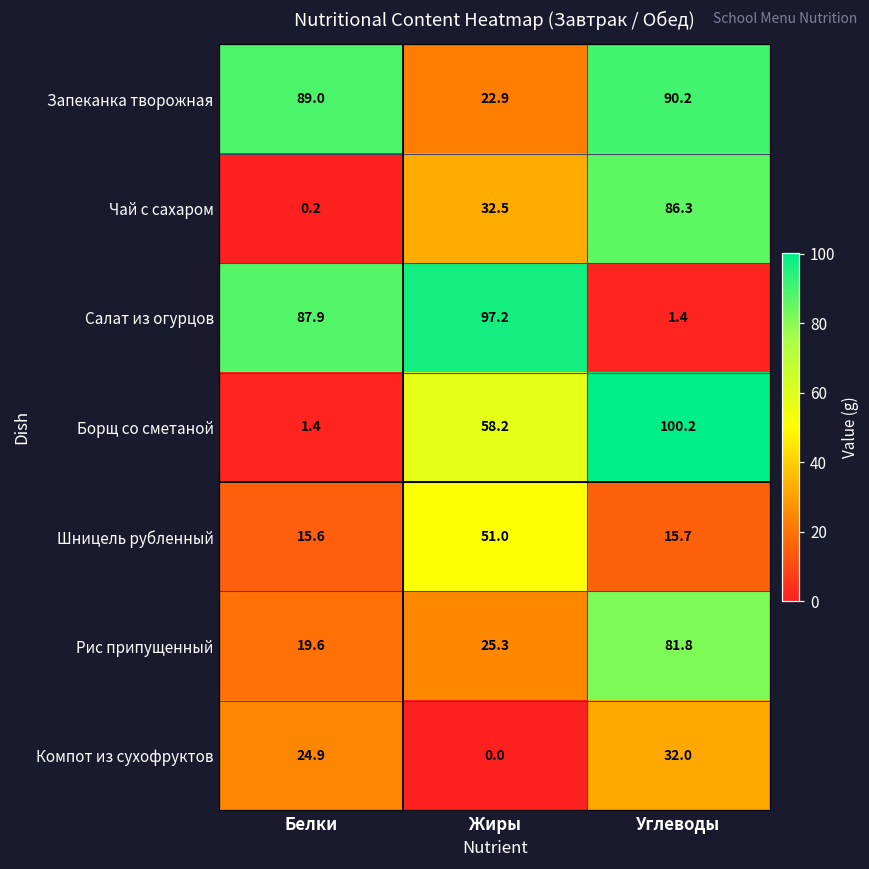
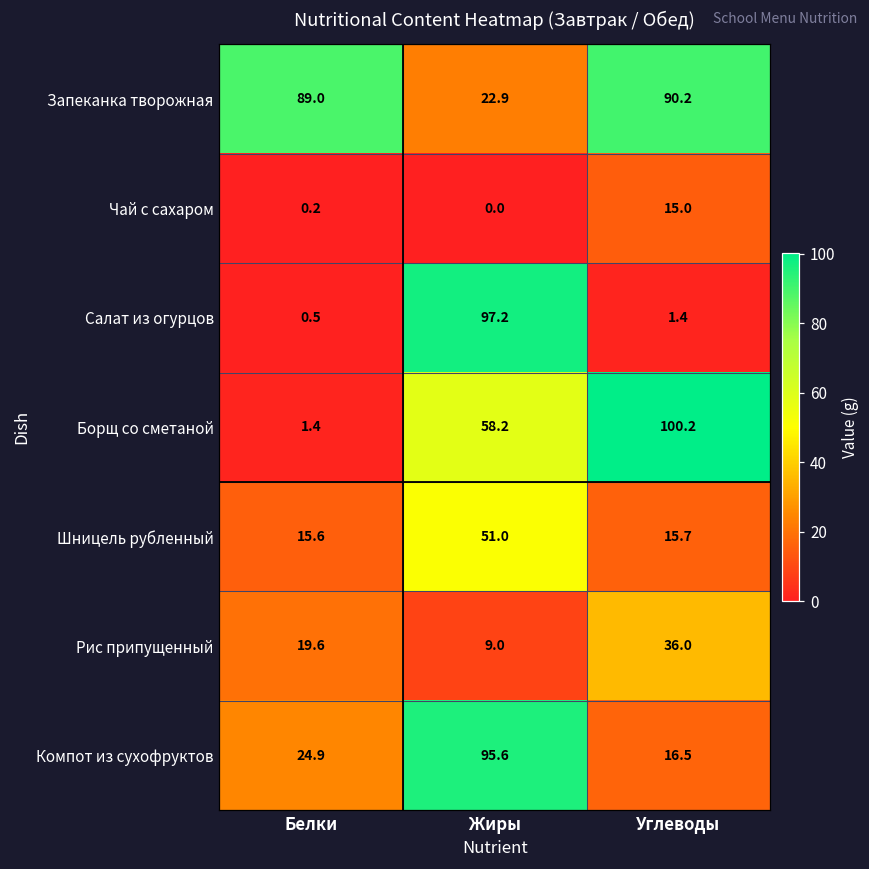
Чай с сахаром, Жиры: 32.5 -> 0.0
Чай с сахаром, Углеводы: 86.3 -> 15.0
Салат из огурцов, Белки: 87.9 -> 0.5
Рис припущенный, Жиры: 25.3 -> 9.0
Рис припущенный, Углеводы: 81.8 -> 36.0
Компот из сухофруктов, Жиры: 0.0 -> 95.6
Компот из сухофруктов, Углеводы: 32.0 -> 16.5
